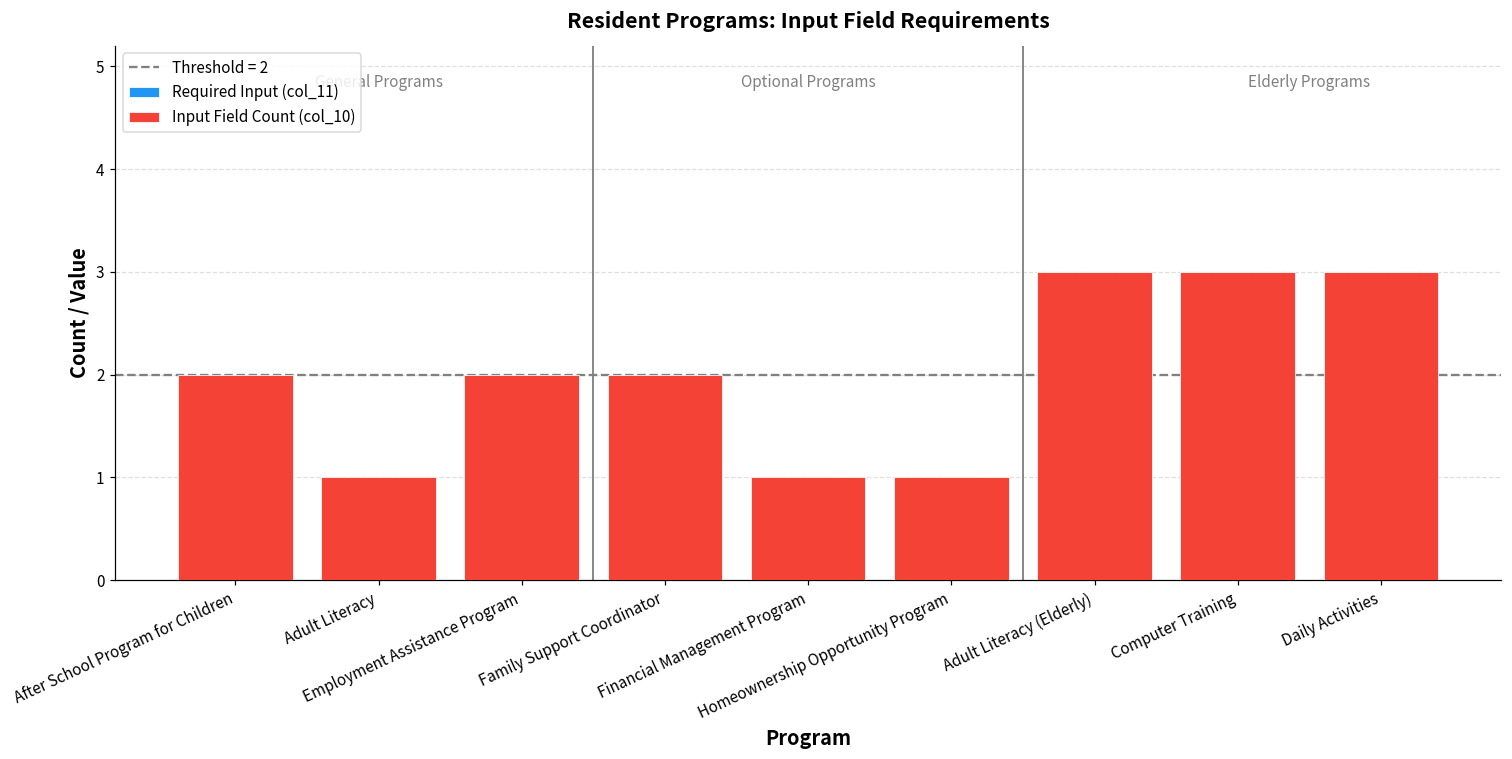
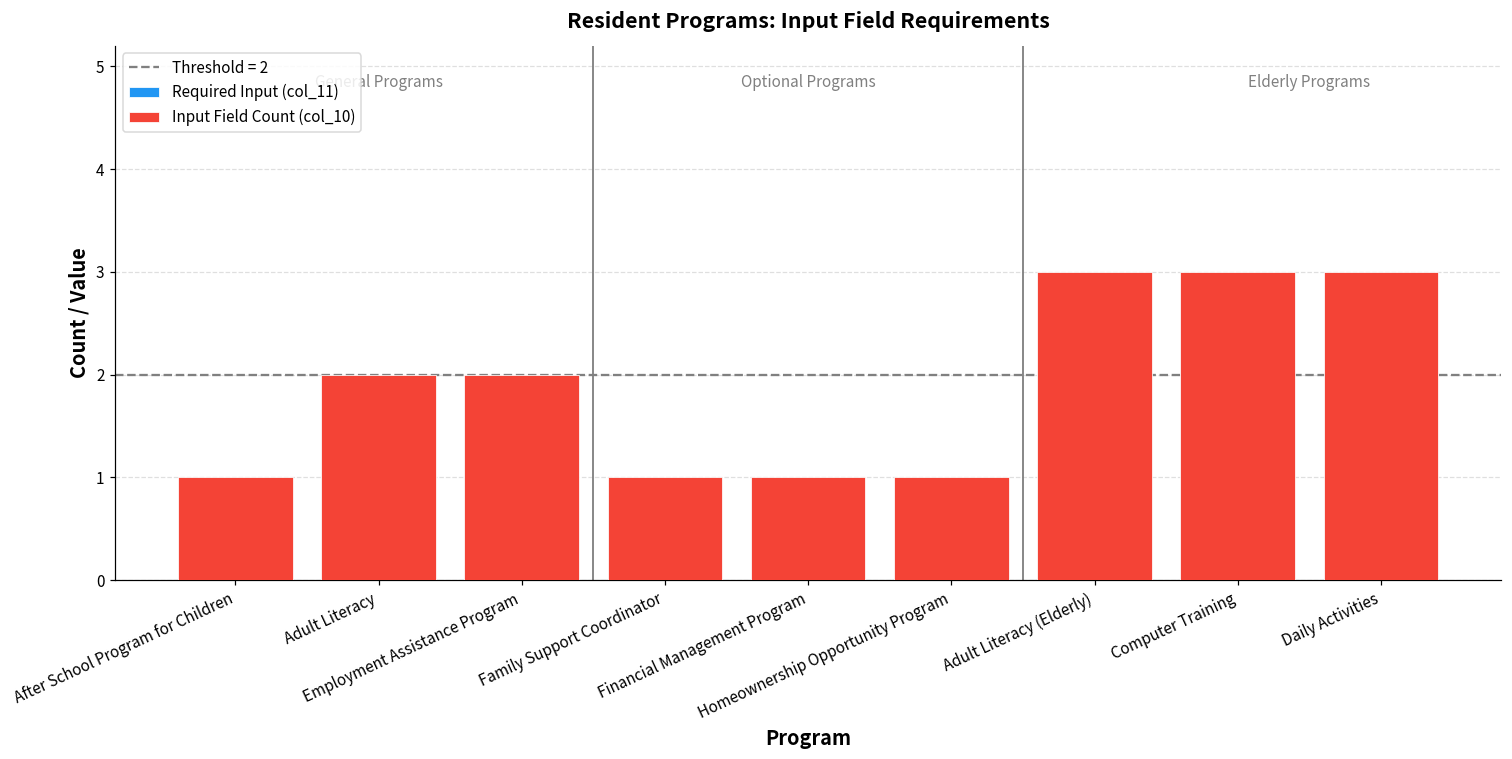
Input Field Count (col_10), After School Program for Children: 2 -> 1
Input Field Count (col_10), Adult Literacy: 1 -> 2
Input Field Count (col_10), Family Support Coordinator: 2 -> 1
